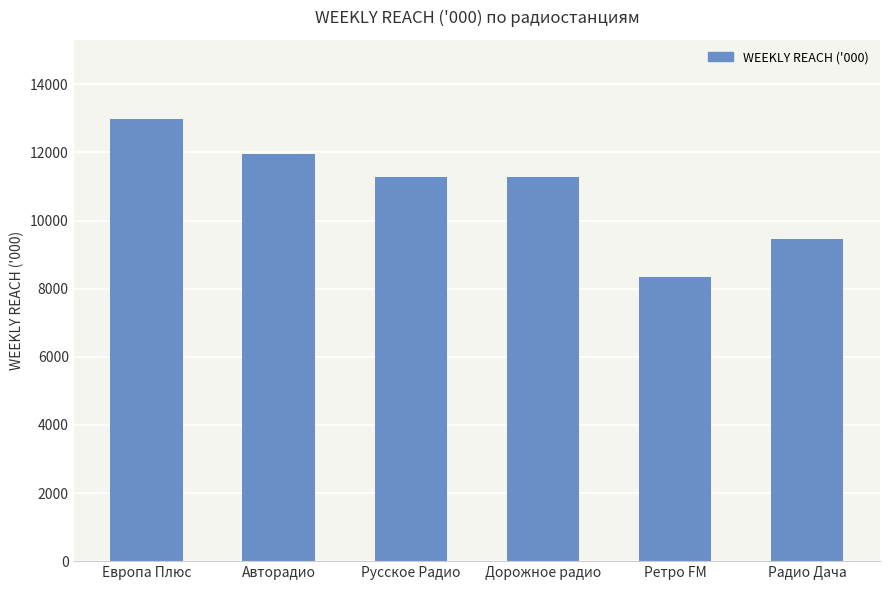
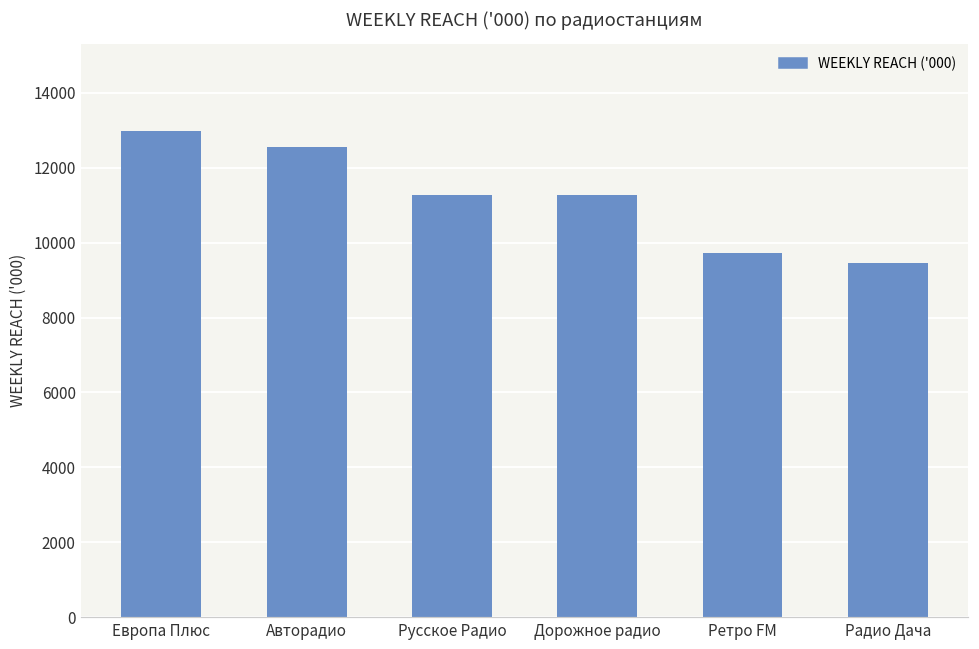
Авторадио: 12000 -> 12600
Ретро FM: 8400 -> 9700
